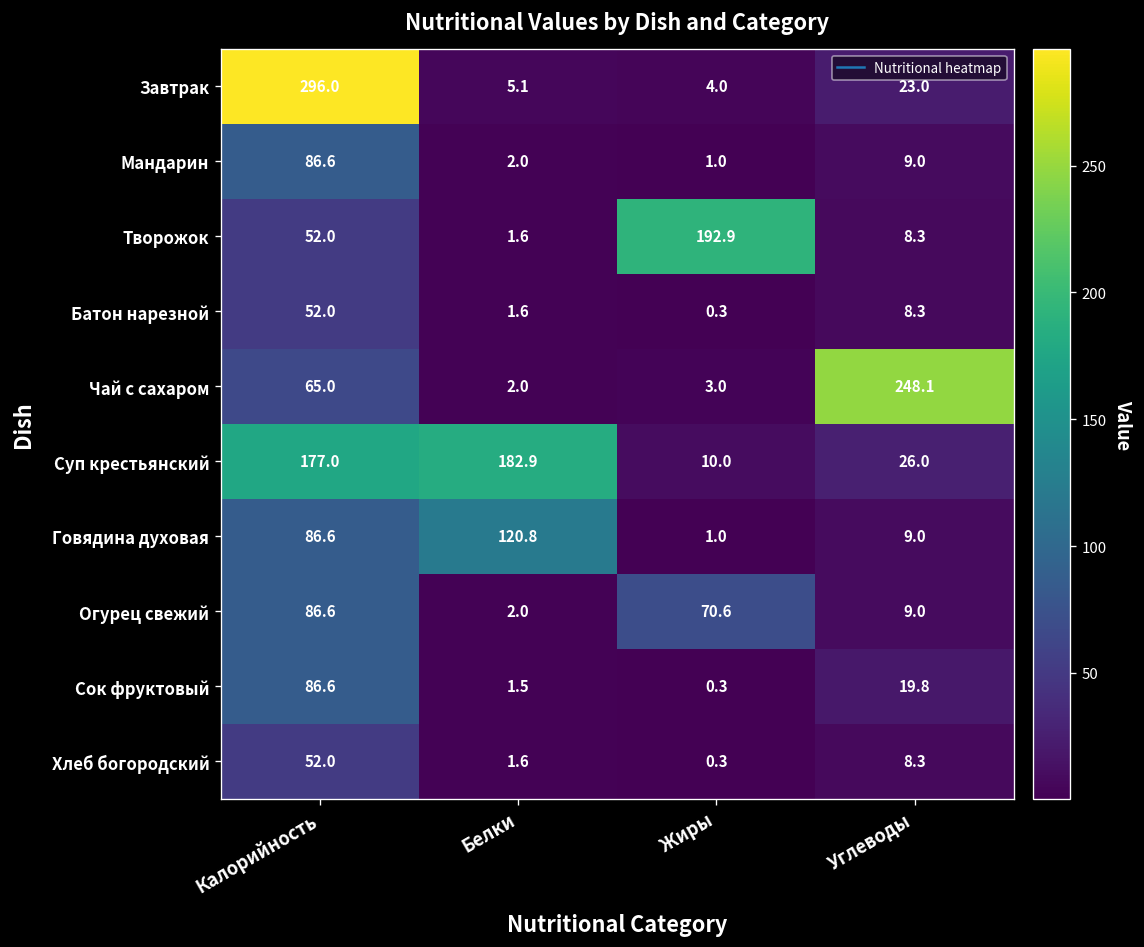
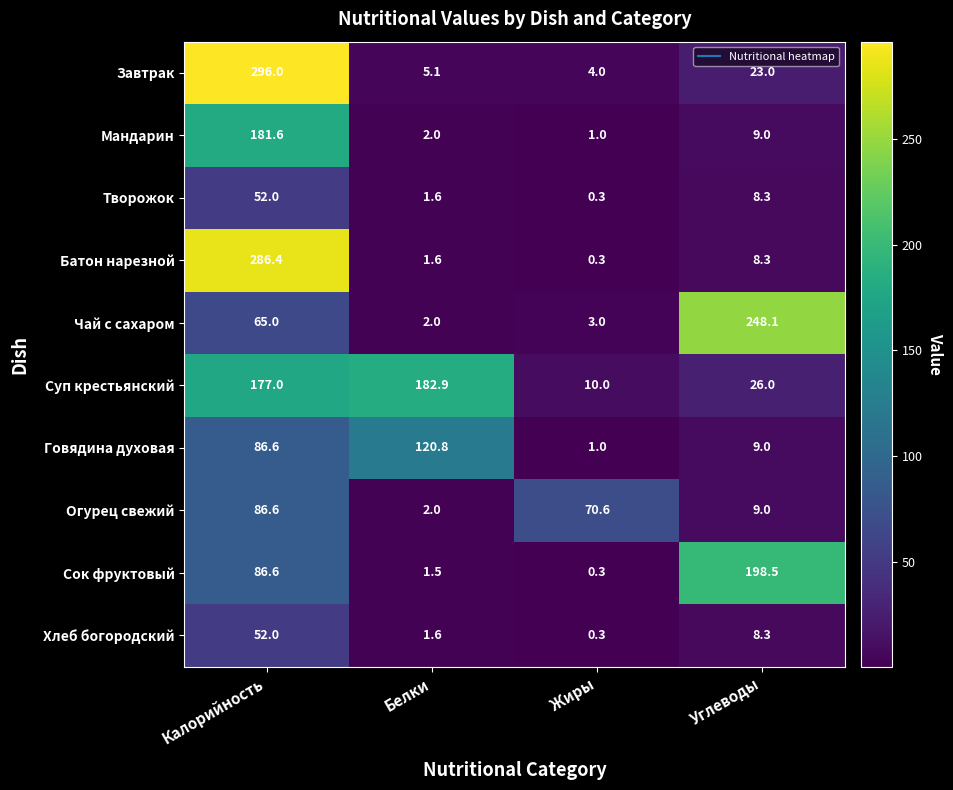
Мандарин, Калорийность: 86.6 -> 181.6
Творожок, Жиры: 192.9 -> 0.3
Батон нарезной, Калорийность: 52.0 -> 286.4
Сок фруктовый, Углеводы: 19.8 -> 198.5
